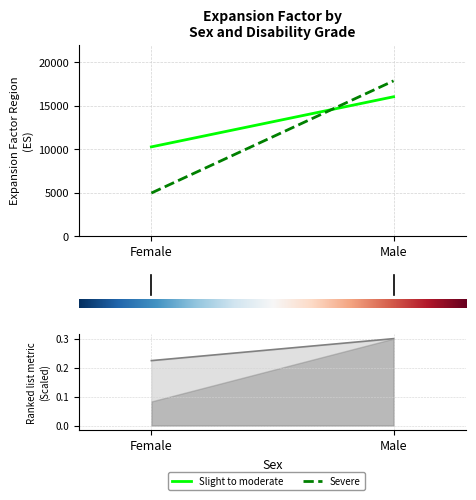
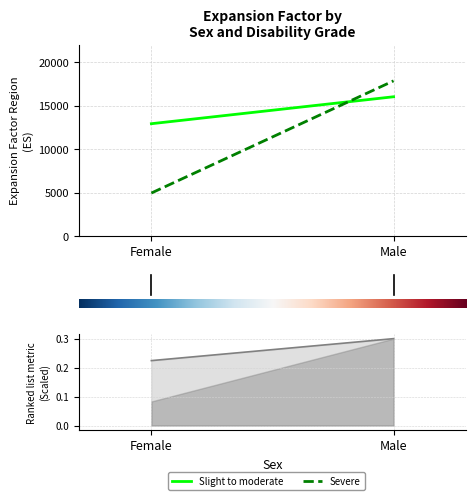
Expansion Factor by Sex and Disability Grade, Slight to moderate, Female: 10000 -> 13000
